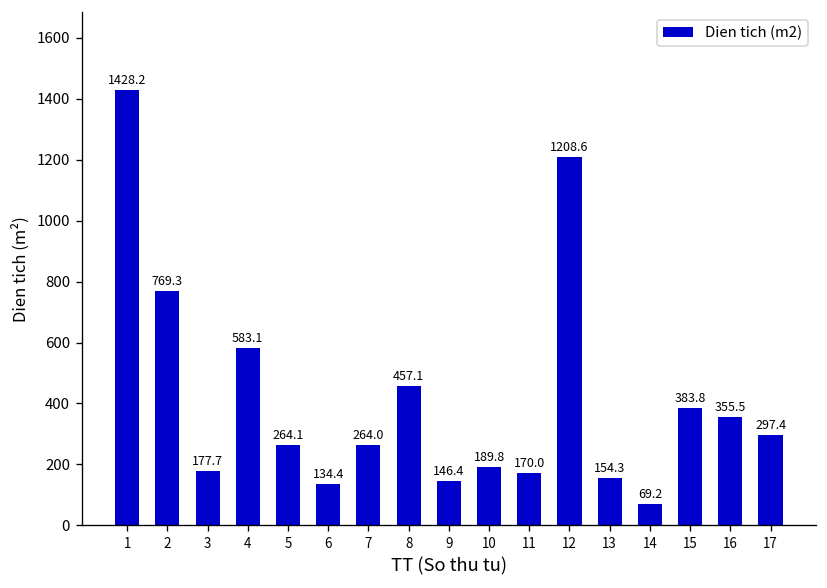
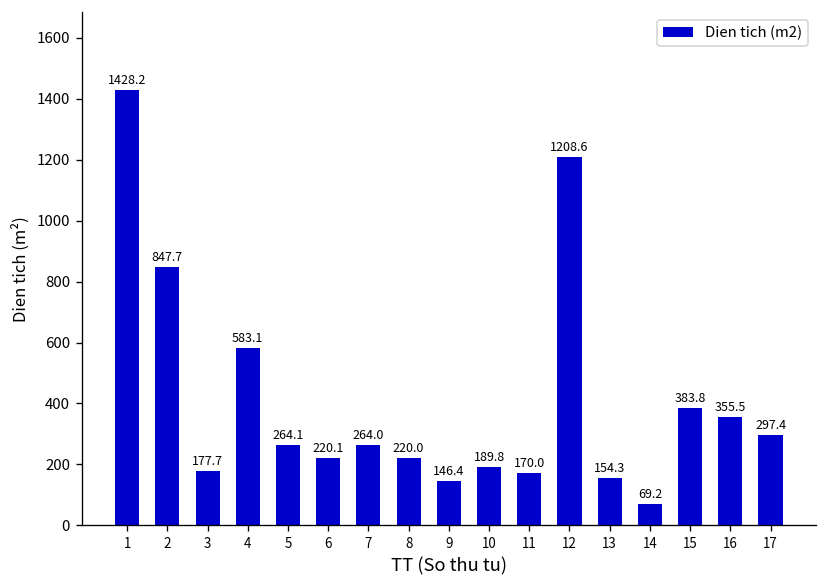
2: 769.3 -> 847.7
6: 134.4 -> 220.1
8: 457.1 -> 220.0
